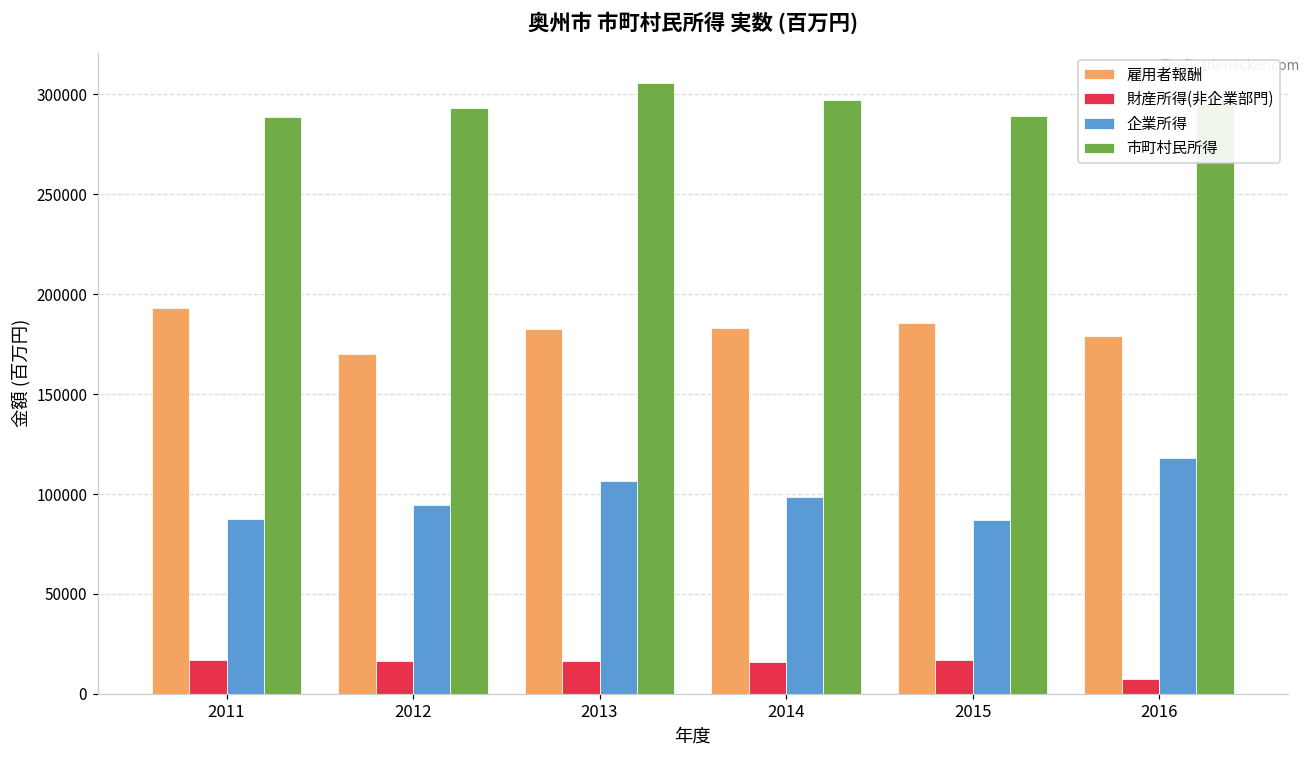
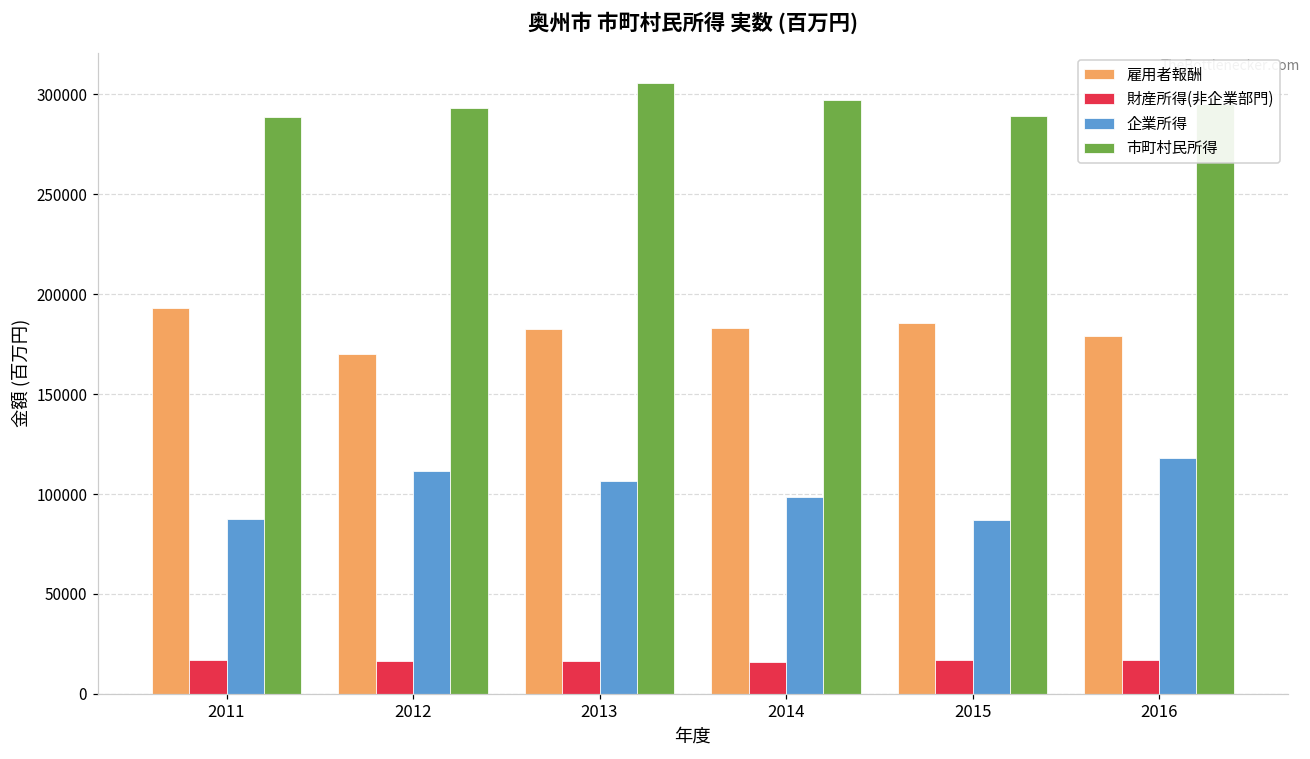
企業所得, 2012: 94000 -> 112000
財産所得(非企業部門), 2016: 8000 -> 17000
